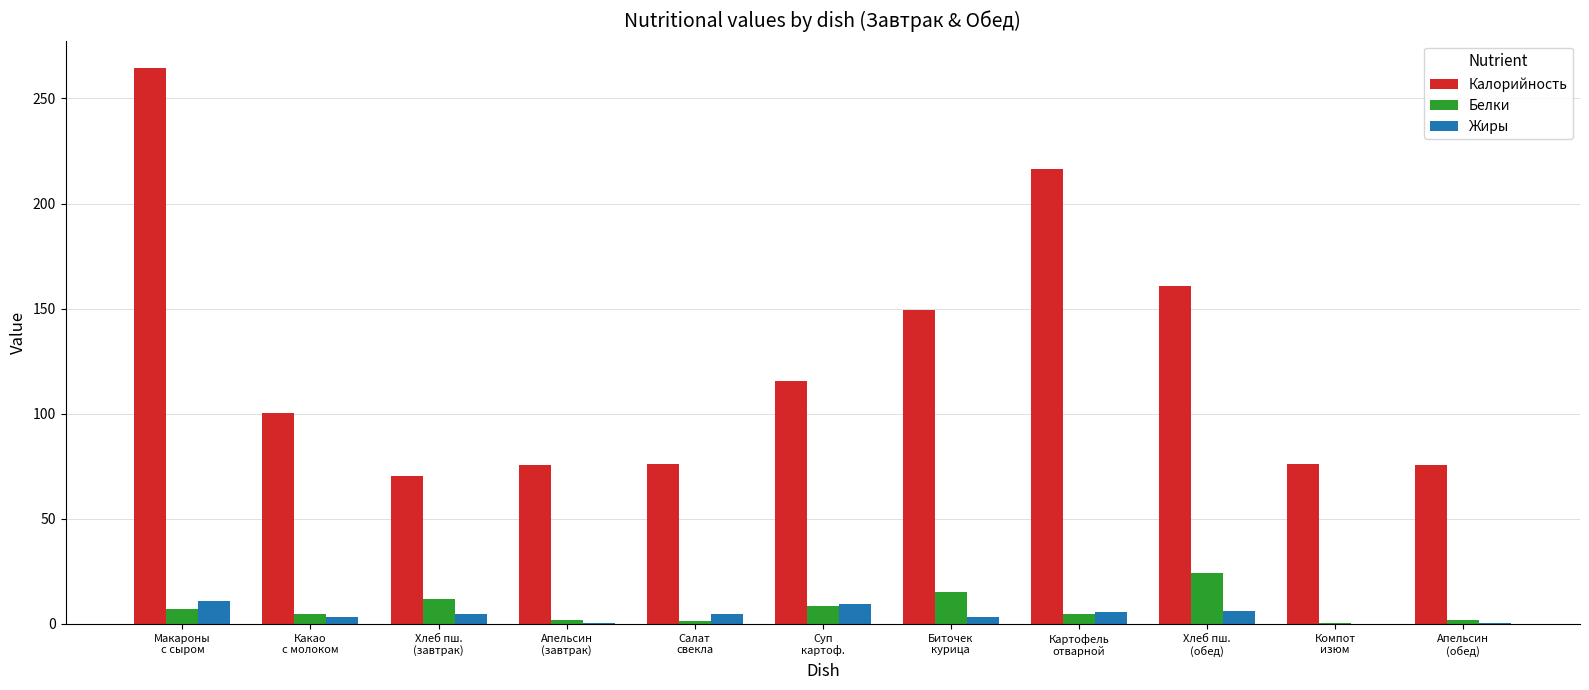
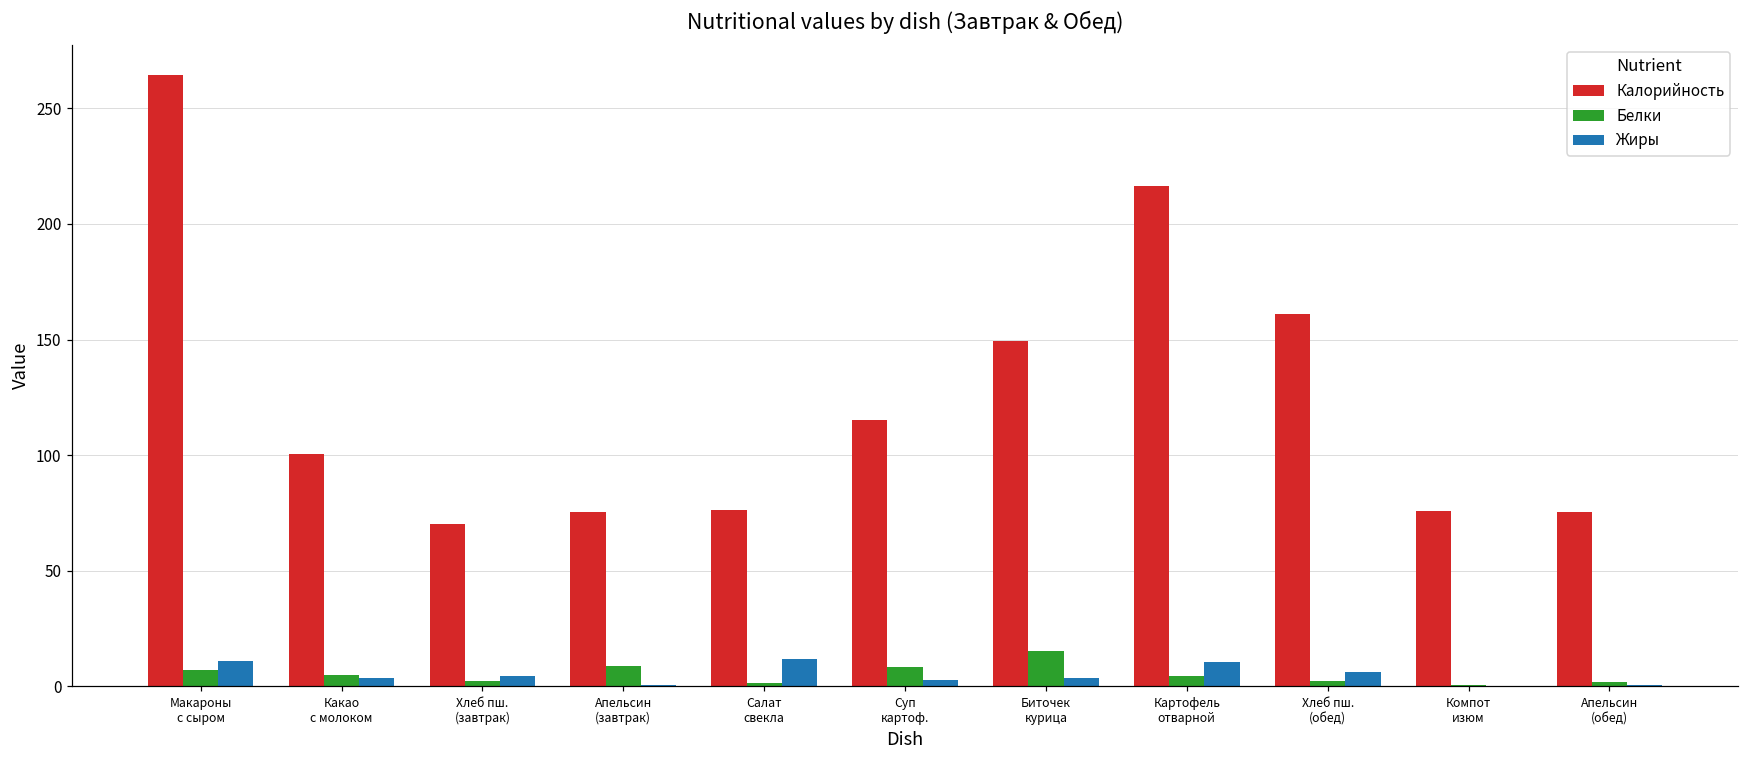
Белки, Хлеб пш. (завтрак): 12 -> 2
Белки, Апельсин (завтрак): 2 -> 9
Жиры, Салат свекла: 5 -> 12
Жиры, Суп картоф.: 10 -> 3
Жиры, Картофель отварной: 6 -> 11
Белки, Хлеб пш. (обед): 24 -> 2
